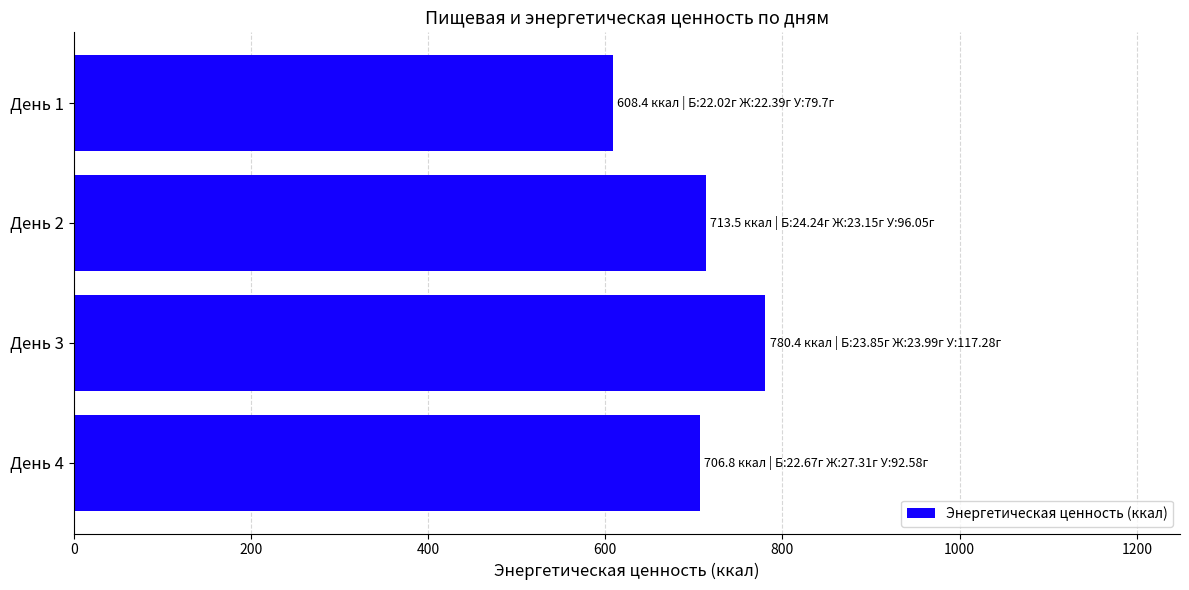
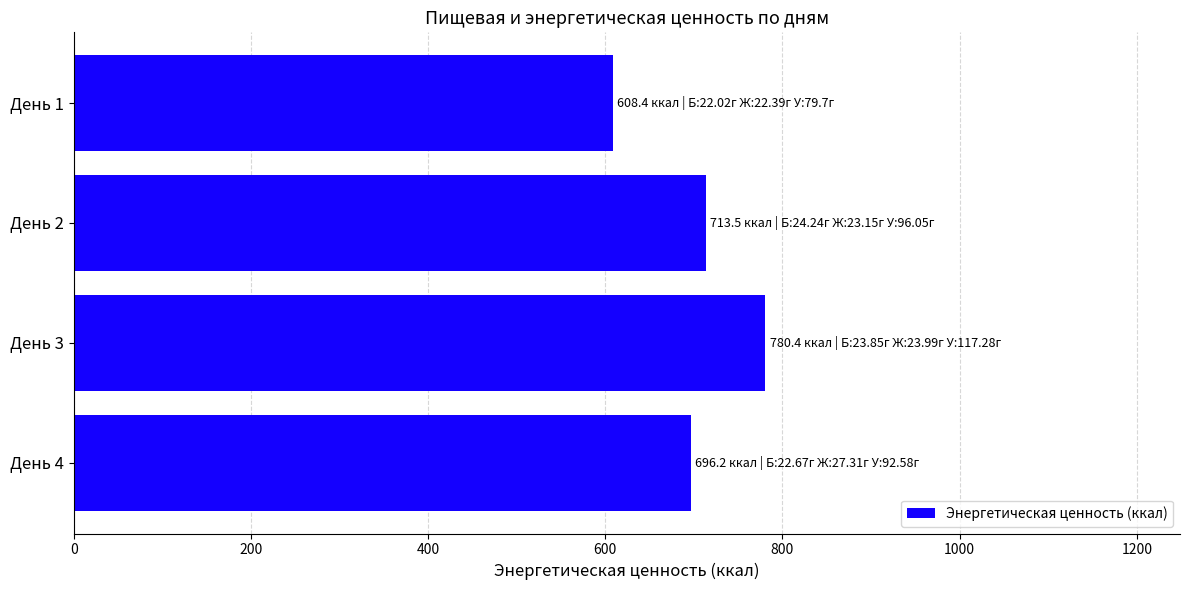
День 4: 706.8 -> 696.2
